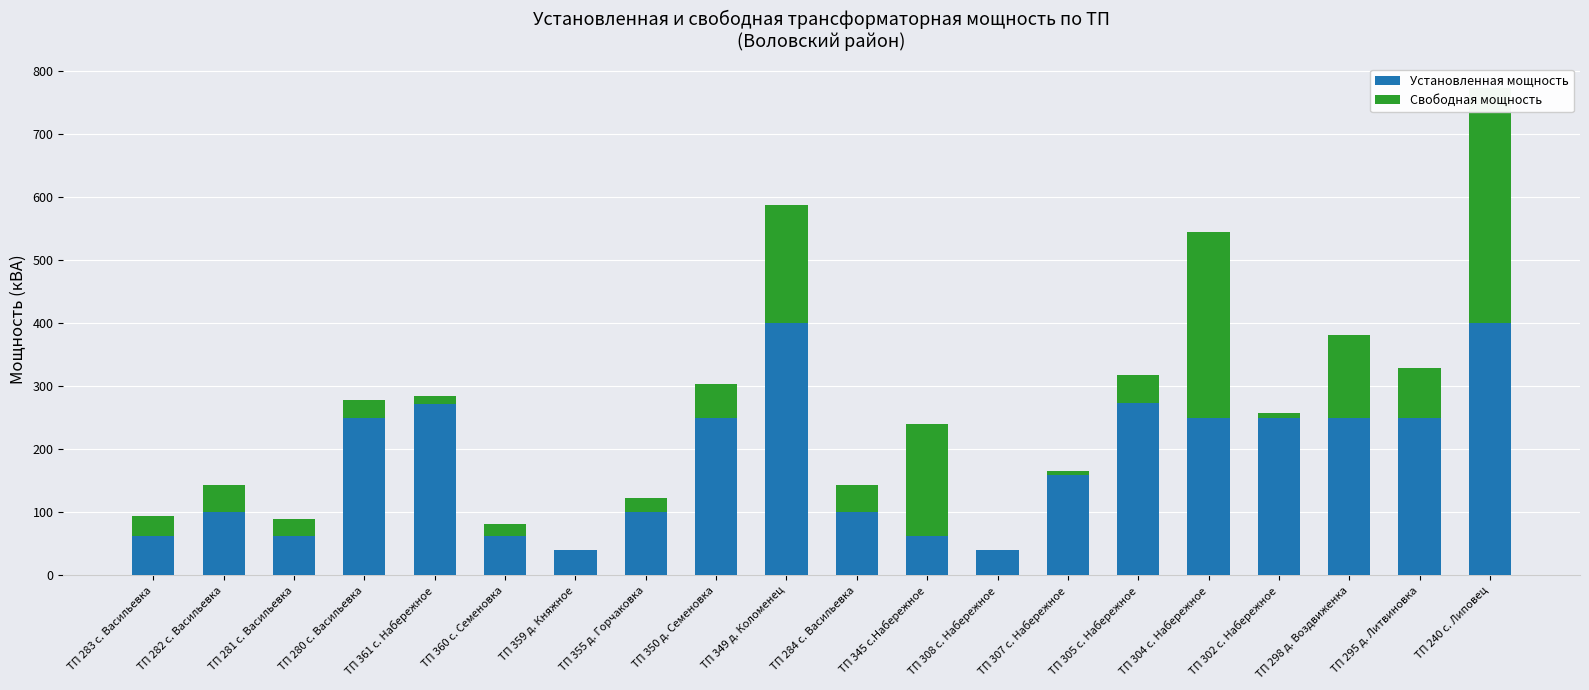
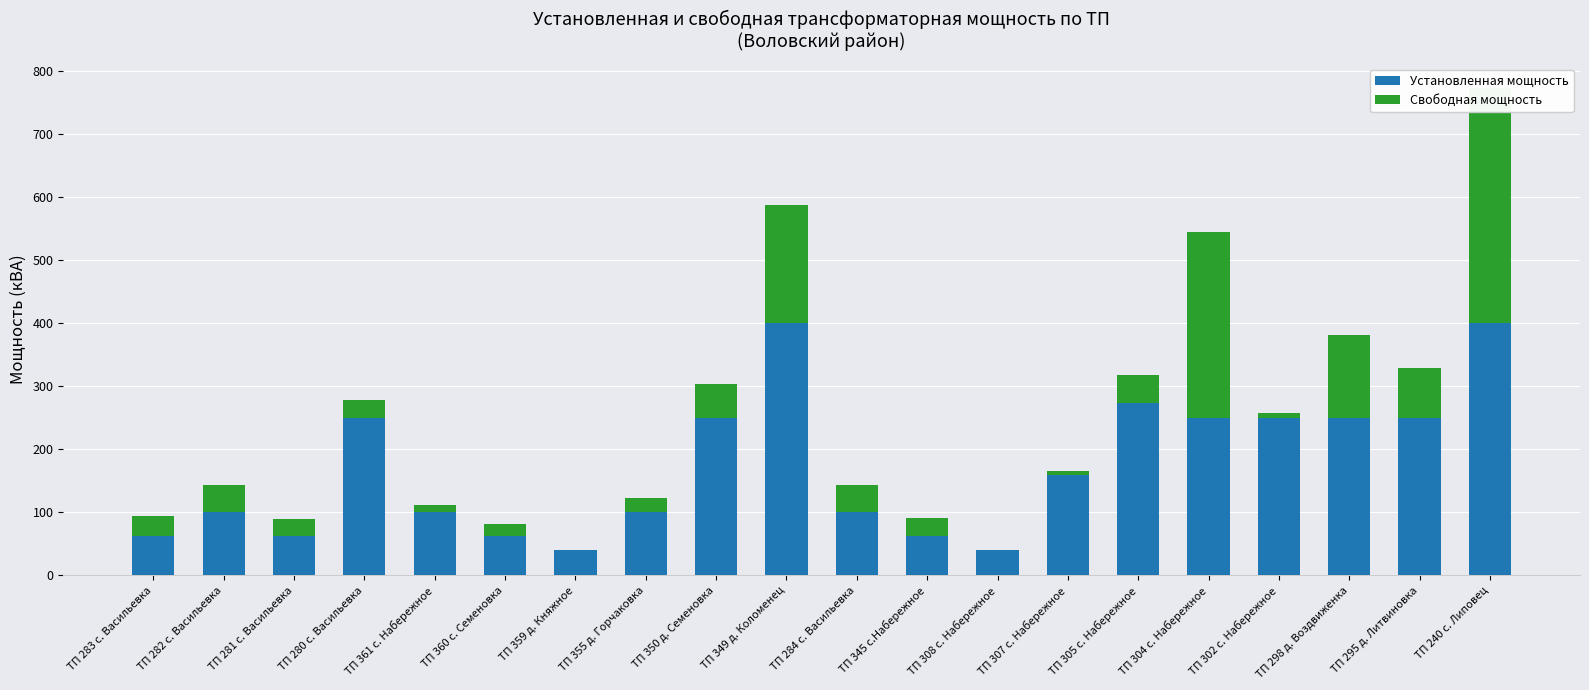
Установленная мощность, ТП 361 с. Набережное: 270 -> 100
Свободная мощность, ТП 345 с.Набережное: 180 -> 30
